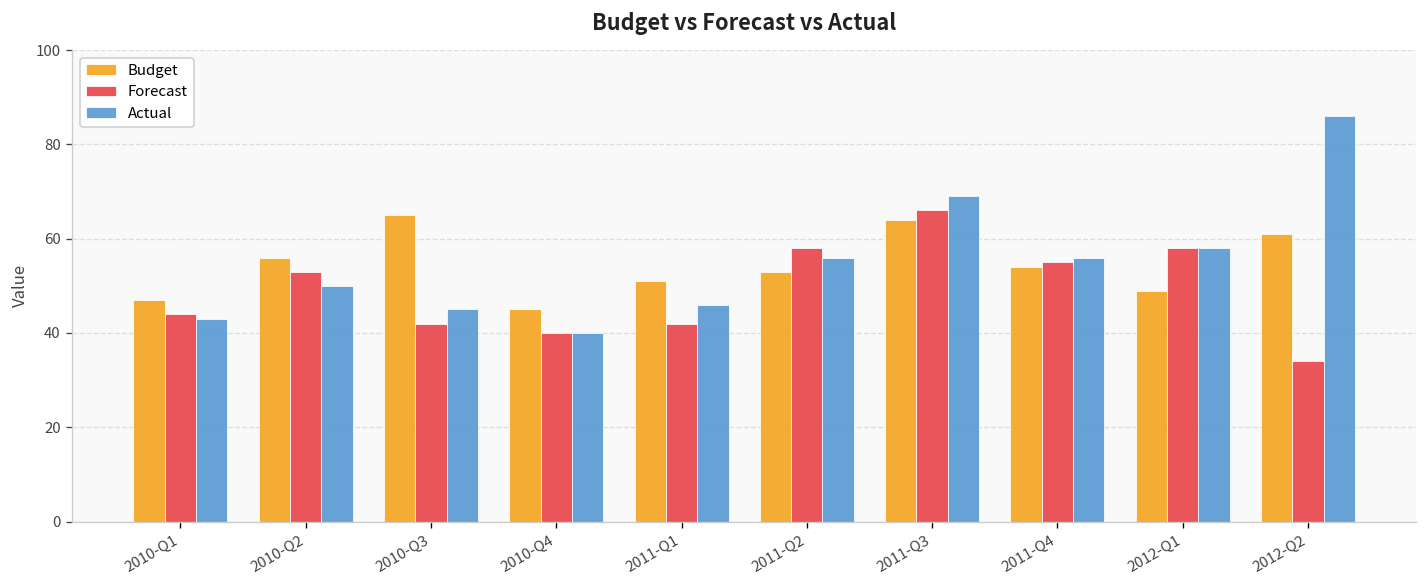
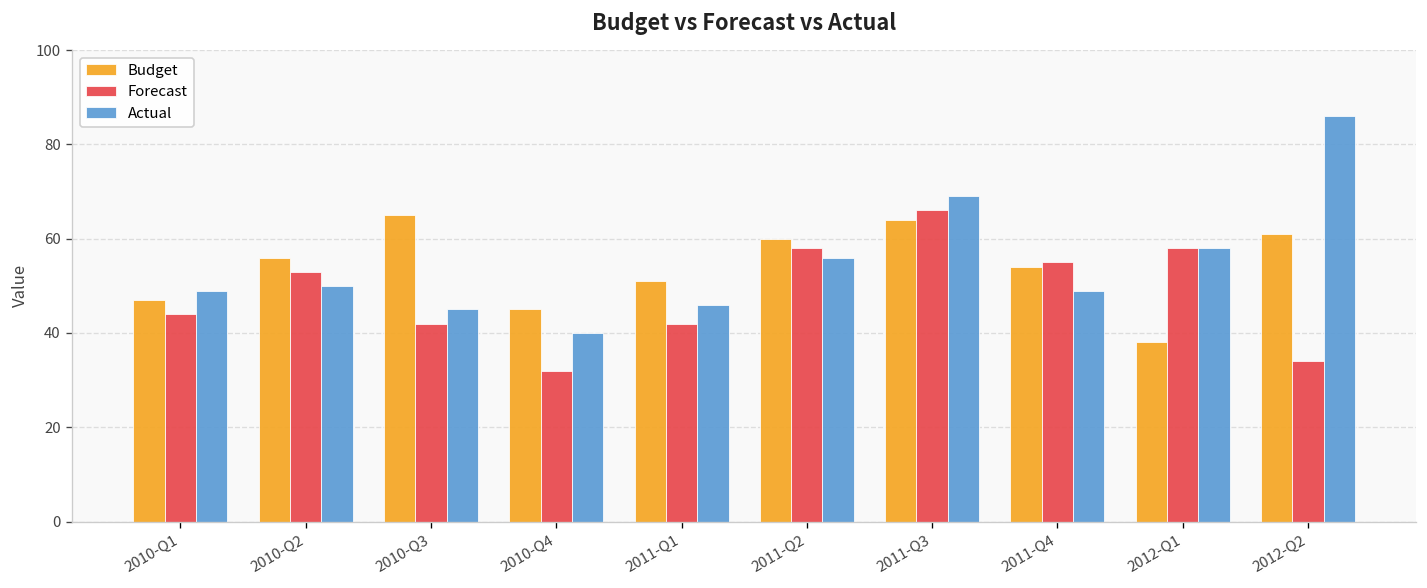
Actual, 2010-Q1: 43 -> 49
Forecast, 2010-Q4: 40 -> 32
Budget, 2011-Q2: 53 -> 60
Actual, 2011-Q4: 56 -> 49
Budget, 2012-Q1: 49 -> 38
